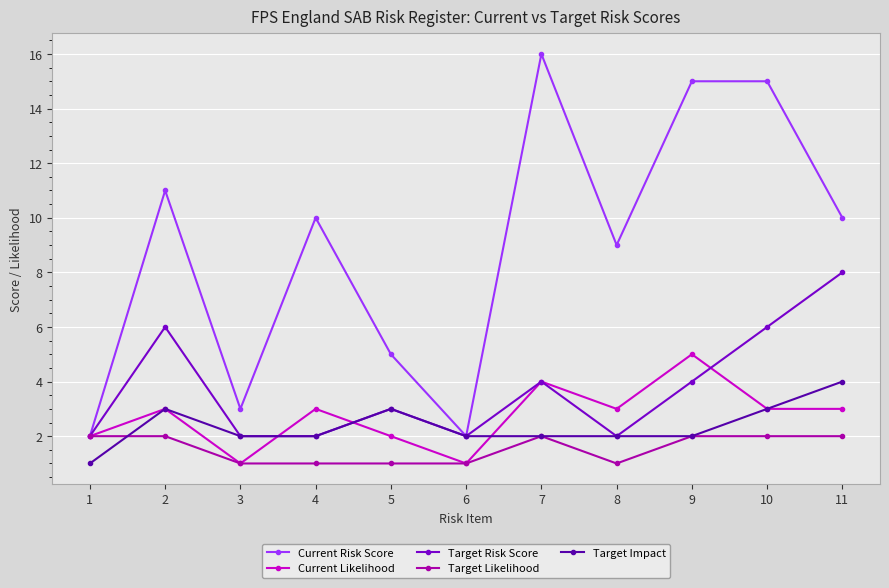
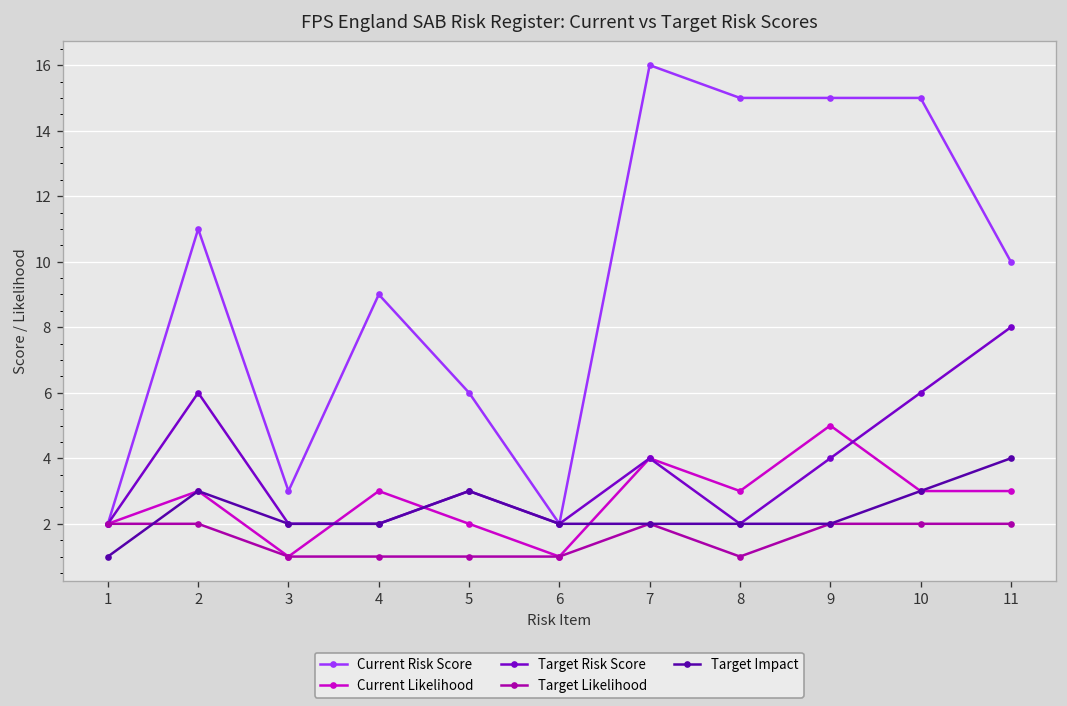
Current Risk Score, 4: 10 -> 9
Current Risk Score, 5: 5 -> 6
Current Risk Score, 8: 9 -> 15
